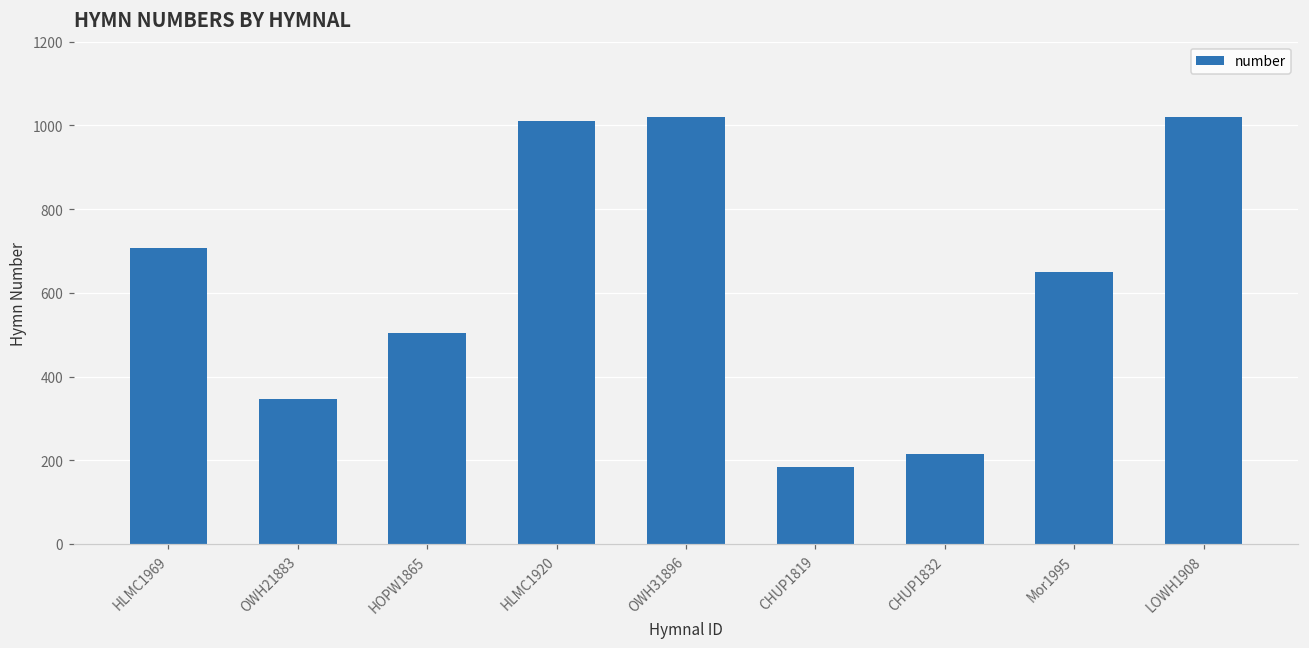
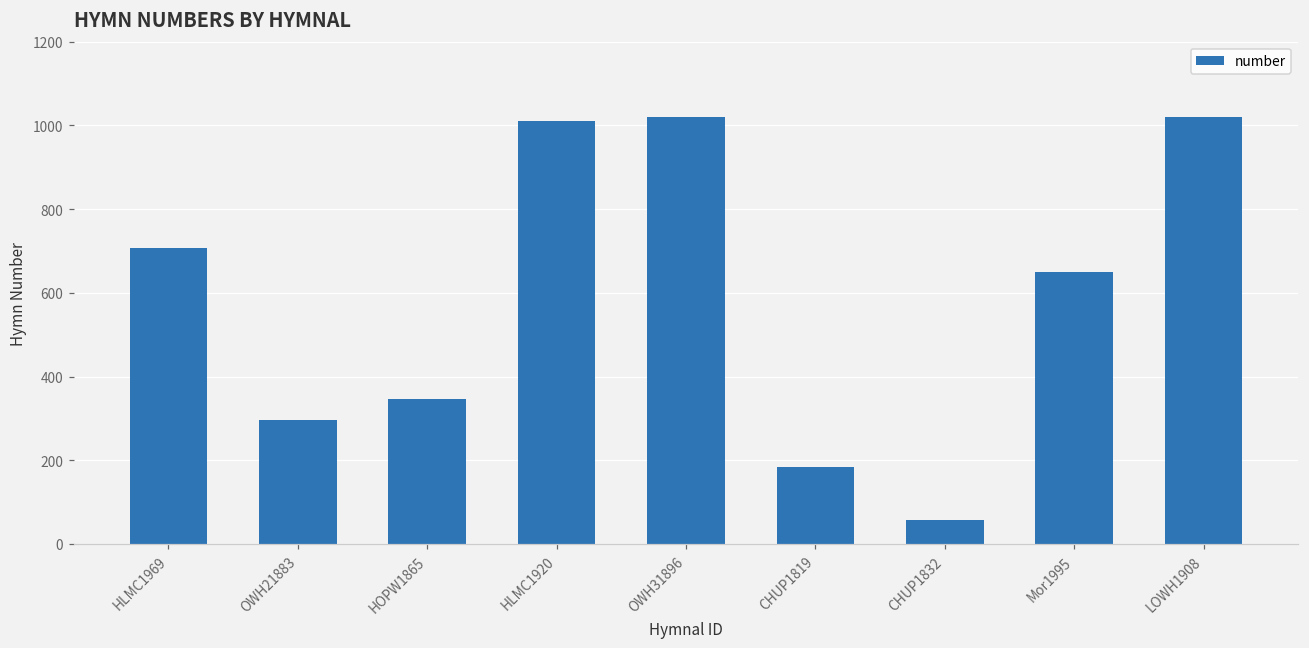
OWH21883: 350 -> 300
HOPW1865: 500 -> 350
CHUP1832: 210 -> 60
